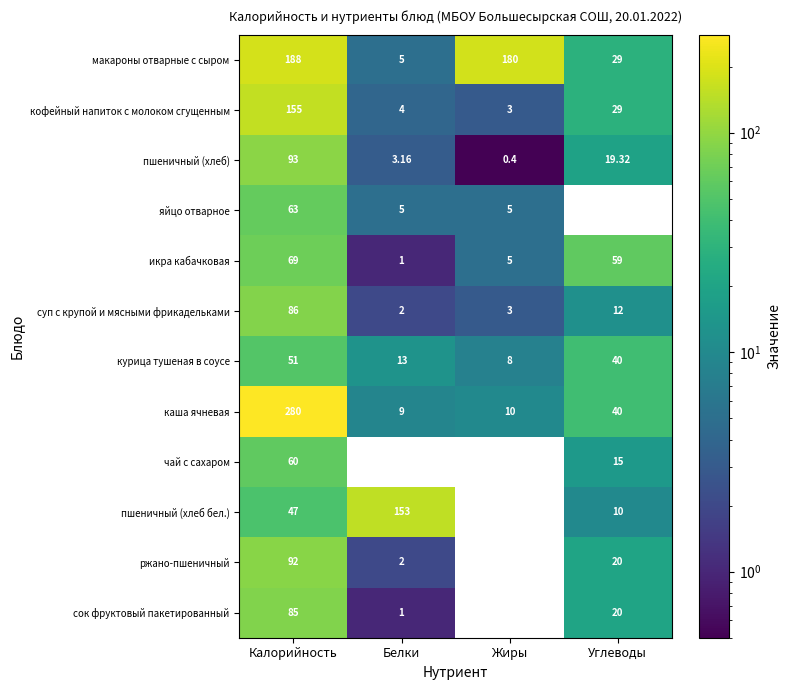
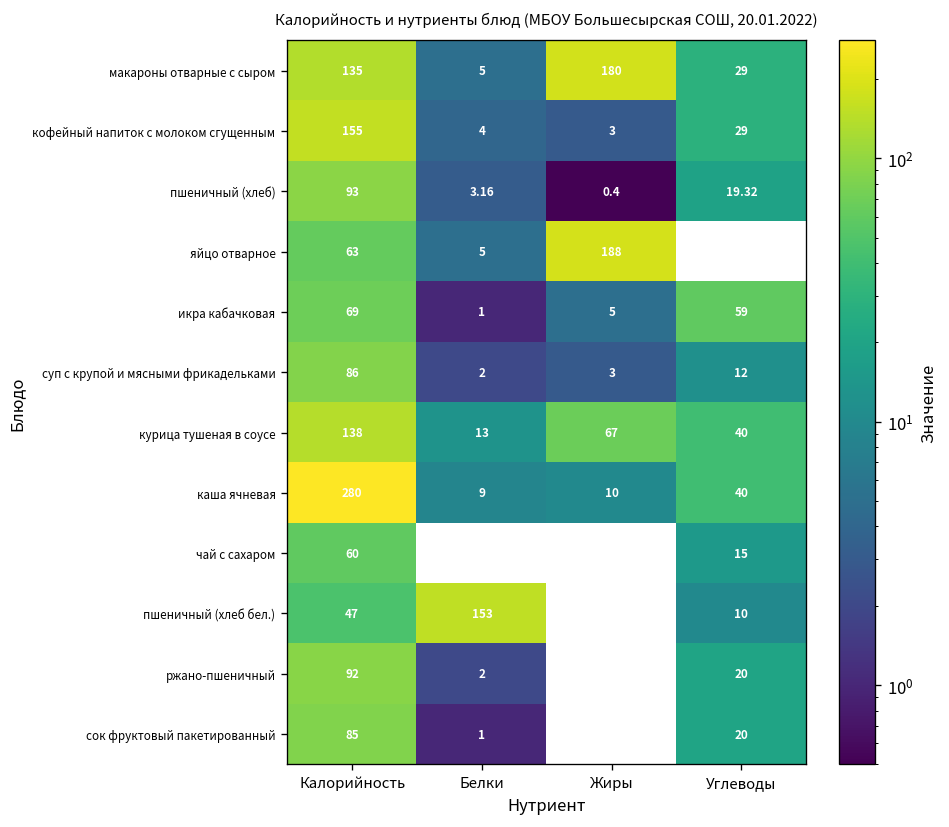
макароны отварные с сыром, Калорийность: 188 -> 135
яйцо отварное, Жиры: 5 -> 188
курица тушеная в соусе, Калорийность: 51 -> 138
курица тушеная в соусе, Жиры: 8 -> 67
